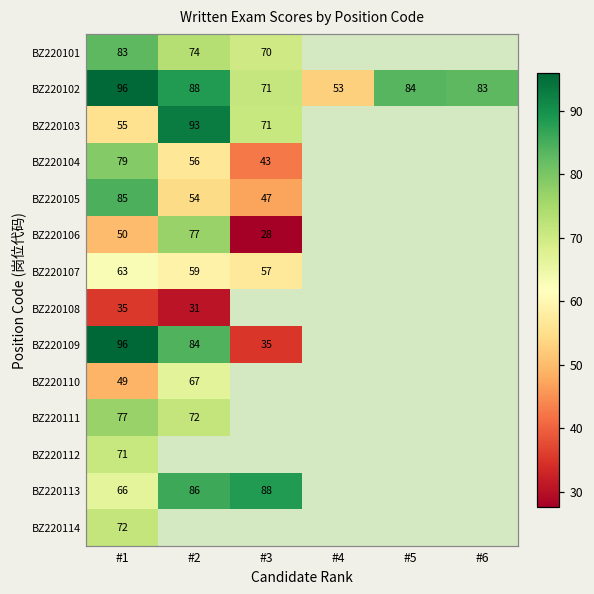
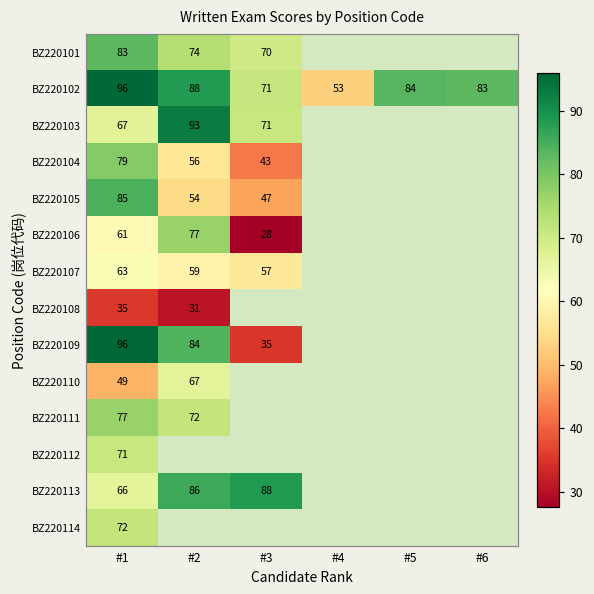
BZ220103, #1: 55 -> 67
BZ220106, #1: 50 -> 61
